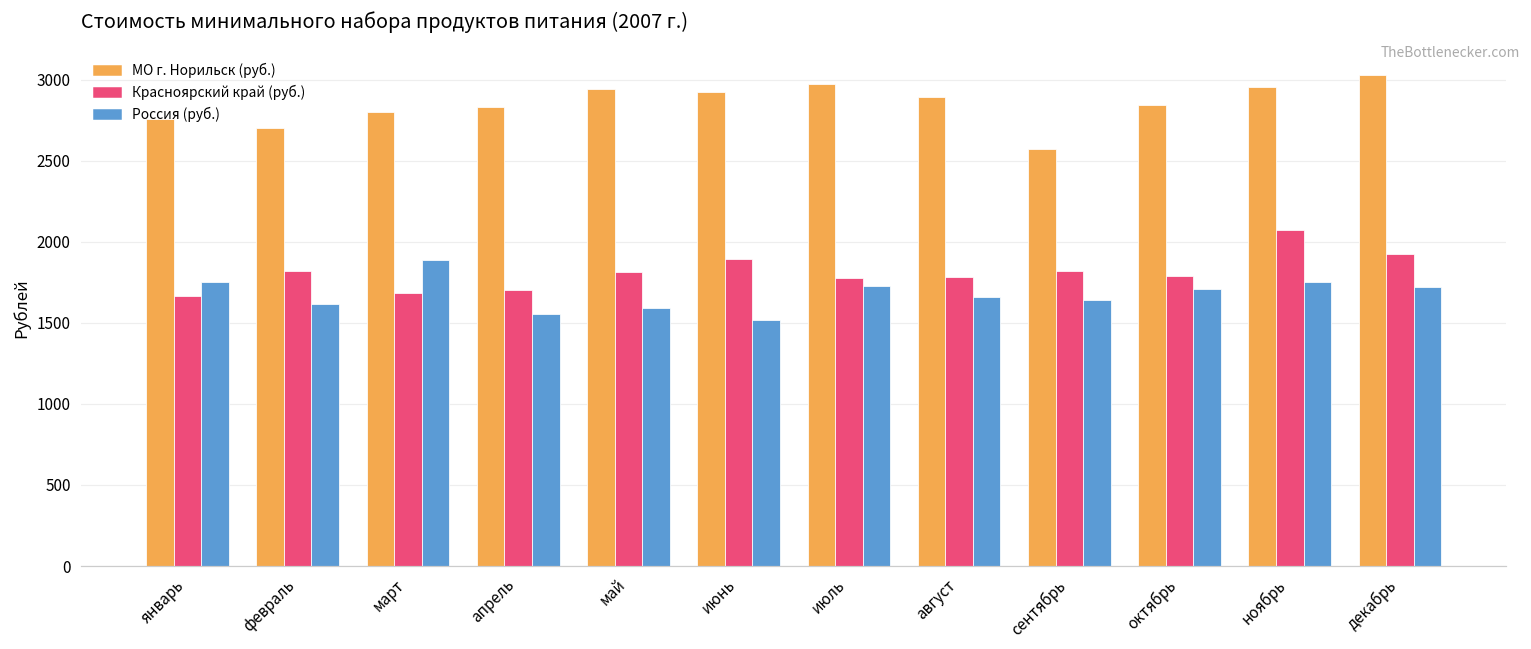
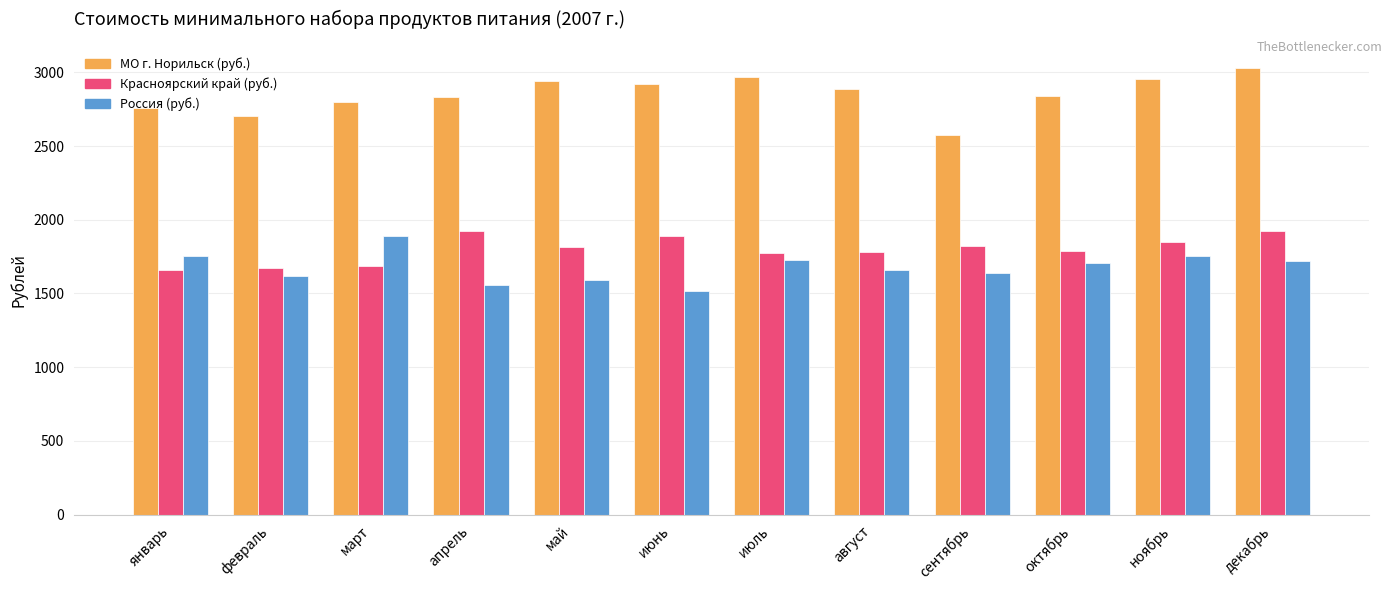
Красноярский край (руб.), февраль: 1820 -> 1670
Красноярский край (руб.), апрель: 1700 -> 1930
Красноярский край (руб.), ноябрь: 2070 -> 1850
